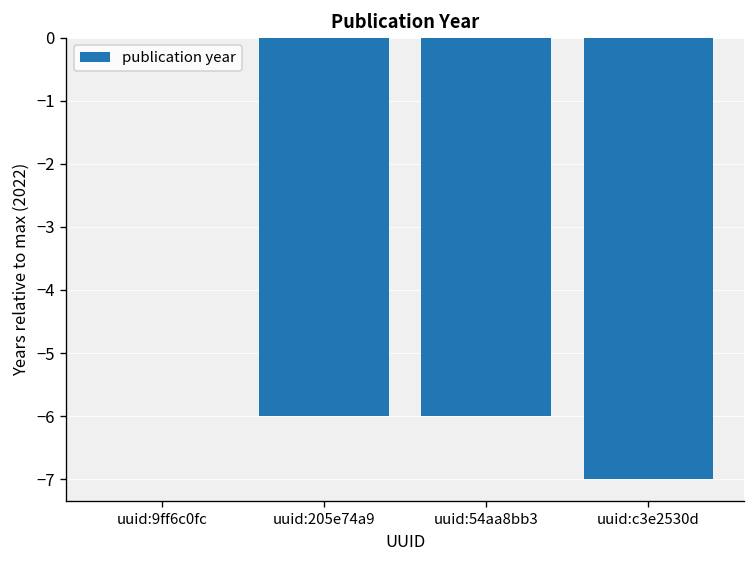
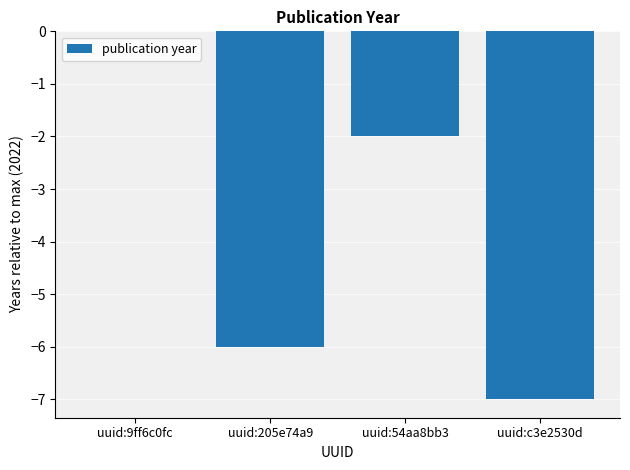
uuid:54aa8bb3: -6.0 -> -2.0
